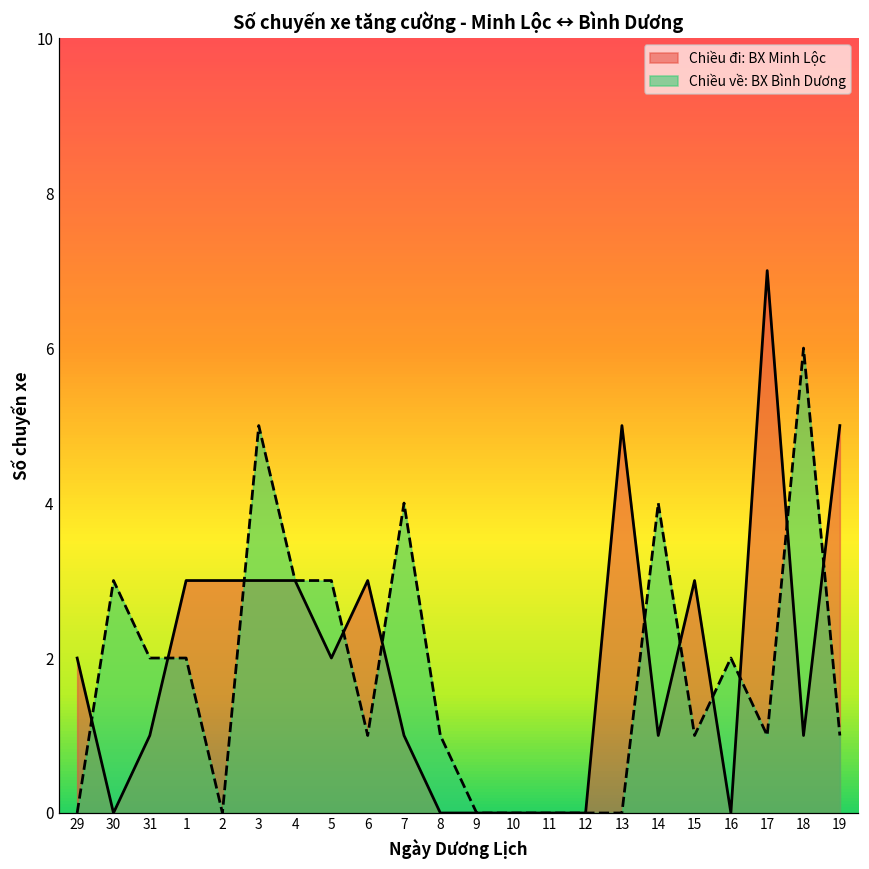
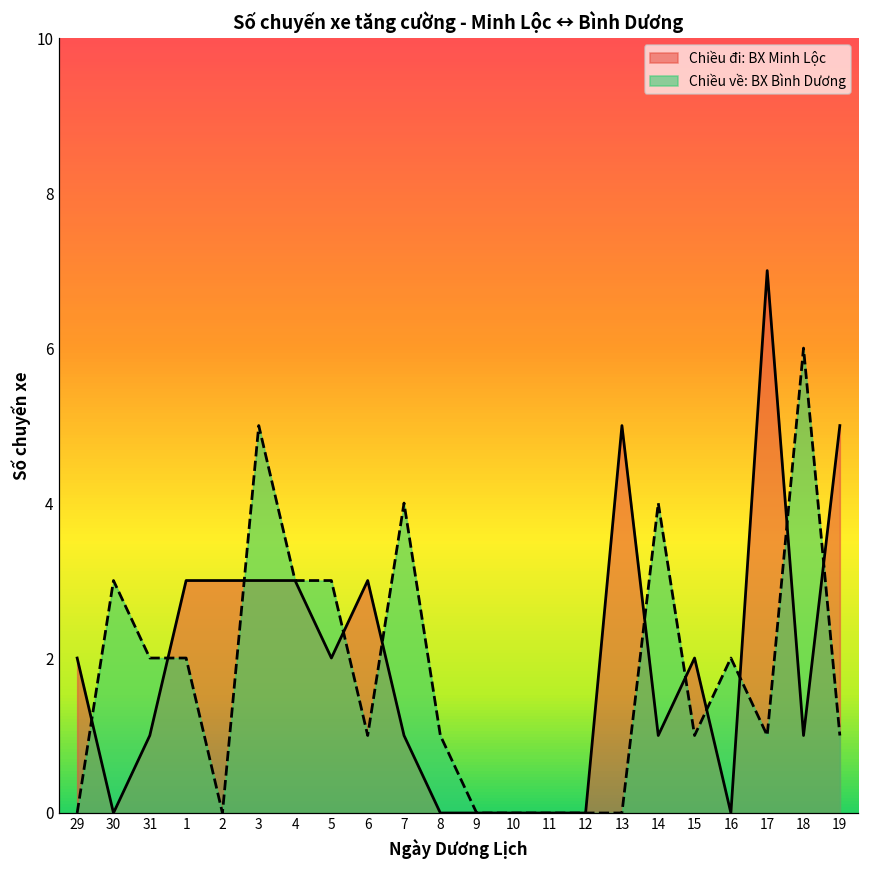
Chiều đi: BX Minh Lộc, 15: 3 -> 2
